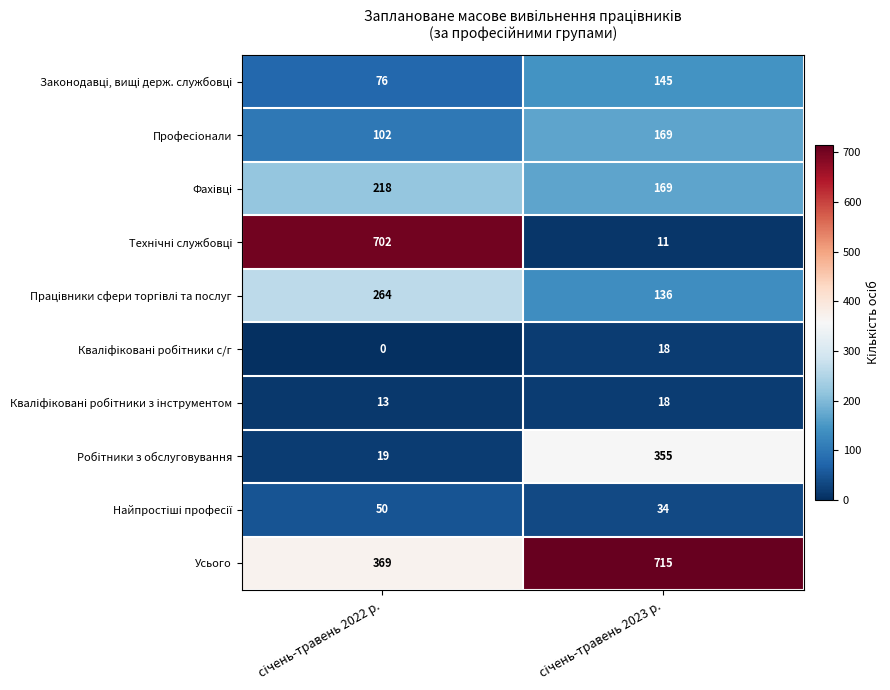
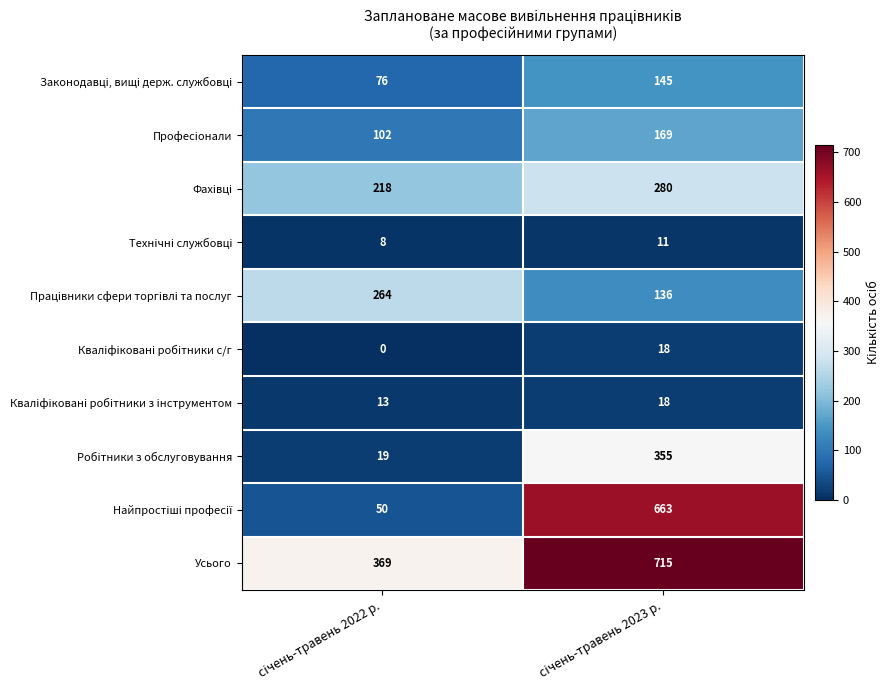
Фахівці, січень-травень 2023 р.: 169 -> 280
Технічні службовці, січень-травень 2022 р.: 702 -> 8
Найпростіші професії, січень-травень 2023 р.: 34 -> 663
